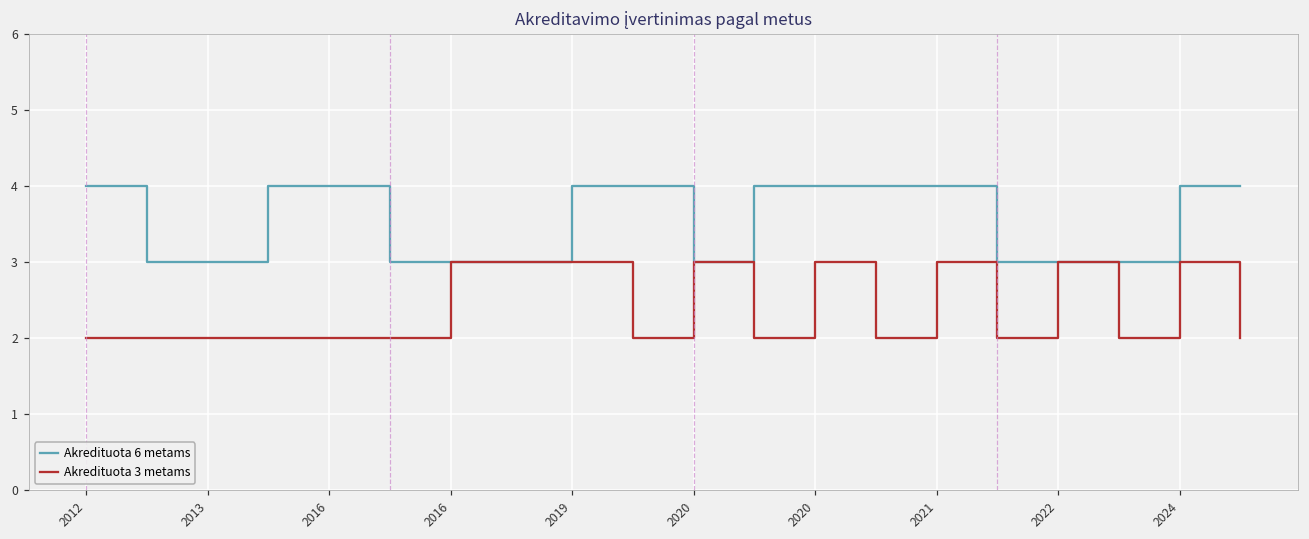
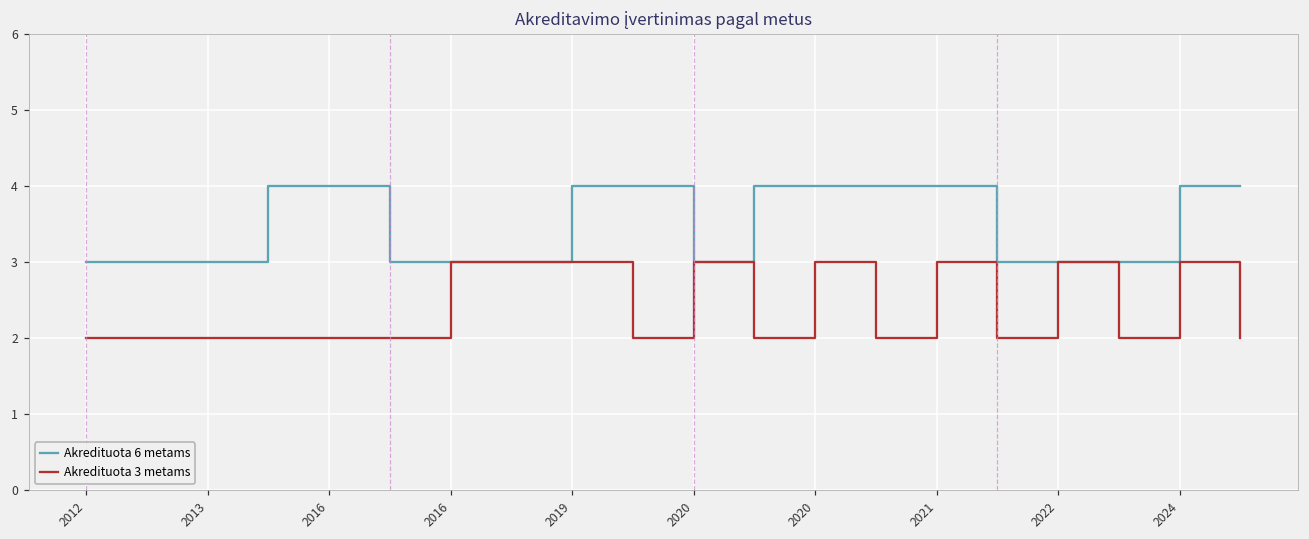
Akredituota 6 metams, 2012: 4 -> 3
